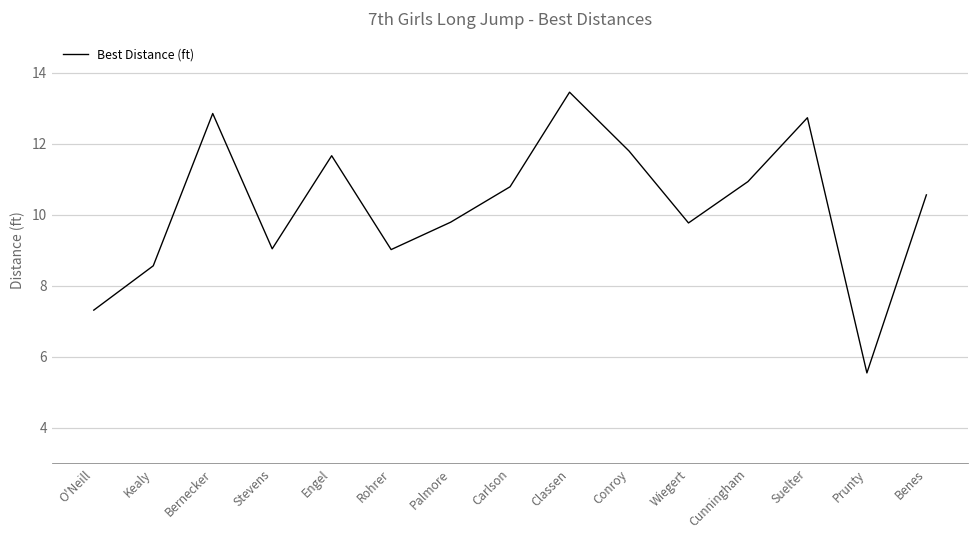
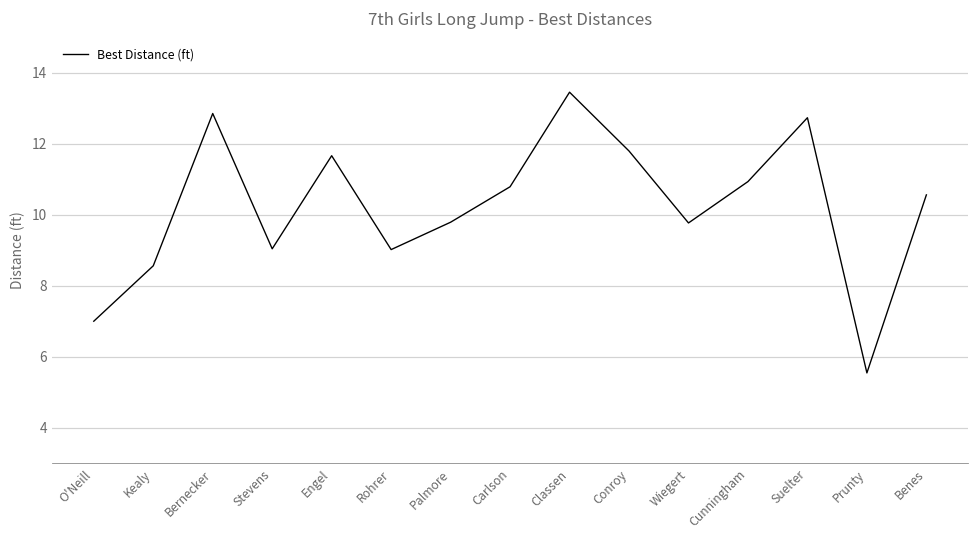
O'Neill: 7.3 -> 7.0
